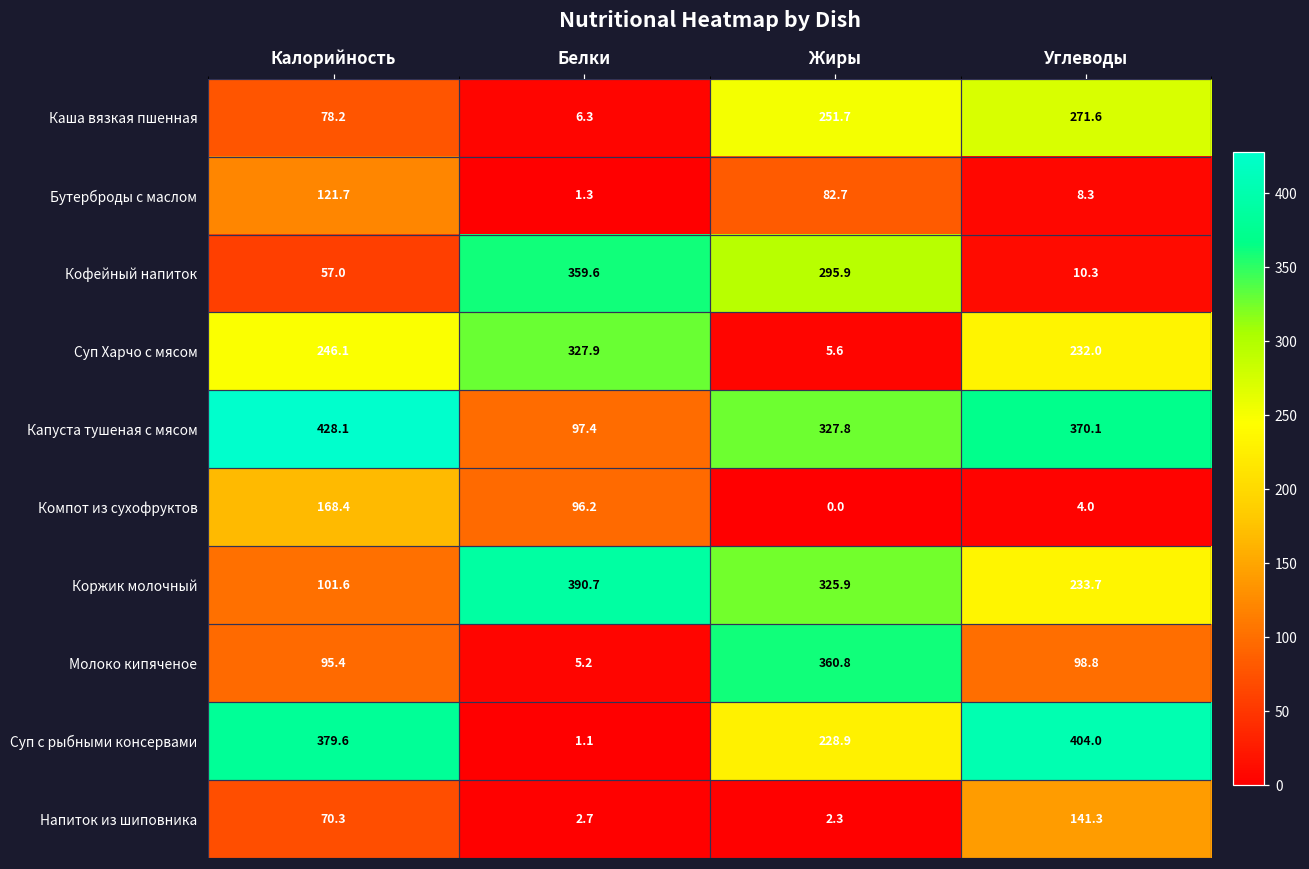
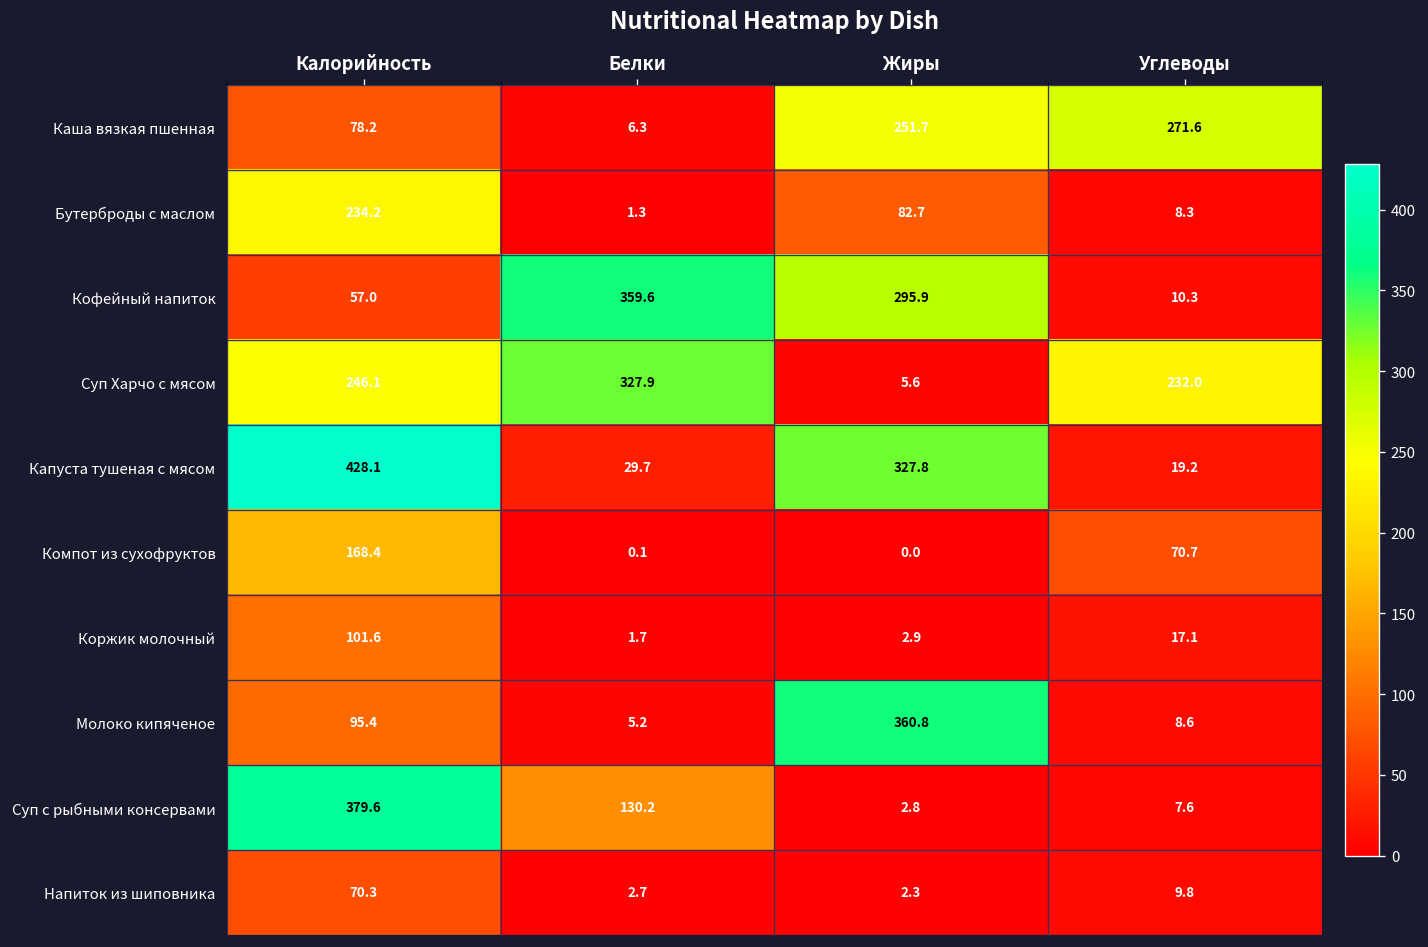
Бутерброды с маслом, Калорийность: 121.7 -> 234.2
Капуста тушеная с мясом, Белки: 97.4 -> 29.7
Капуста тушеная с мясом, Углеводы: 370.1 -> 19.2
Компот из сухофруктов, Белки: 96.2 -> 0.1
Компот из сухофруктов, Углеводы: 4.0 -> 70.7
Коржик молочный, Белки: 390.7 -> 1.7
Коржик молочный, Жиры: 325.9 -> 2.9
Коржик молочный, Углеводы: 233.7 -> 17.1
Молоко кипяченое, Углеводы: 98.8 -> 8.6
Суп с рыбными консервами, Белки: 1.1 -> 130.2
Суп с рыбными консервами, Жиры: 228.9 -> 2.8
Суп с рыбными консервами, Углеводы: 404.0 -> 7.6
Напиток из шиповника, Углеводы: 141.3 -> 9.8
